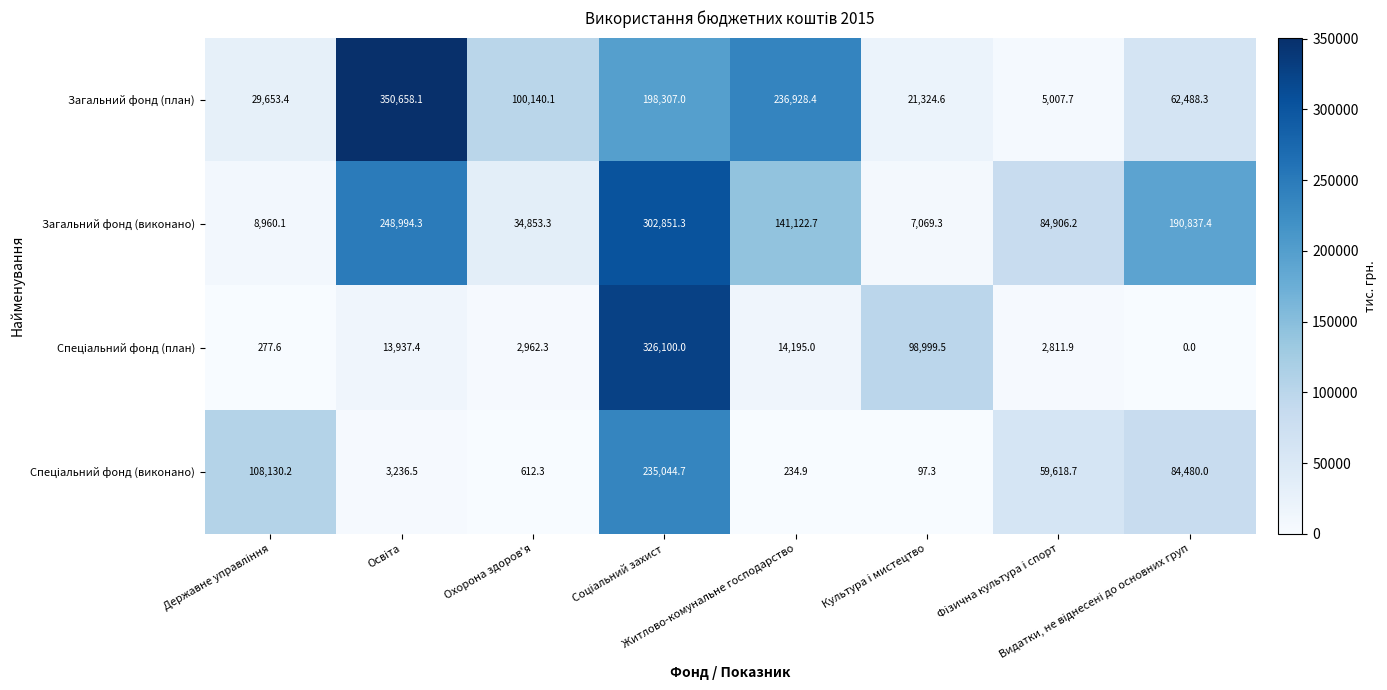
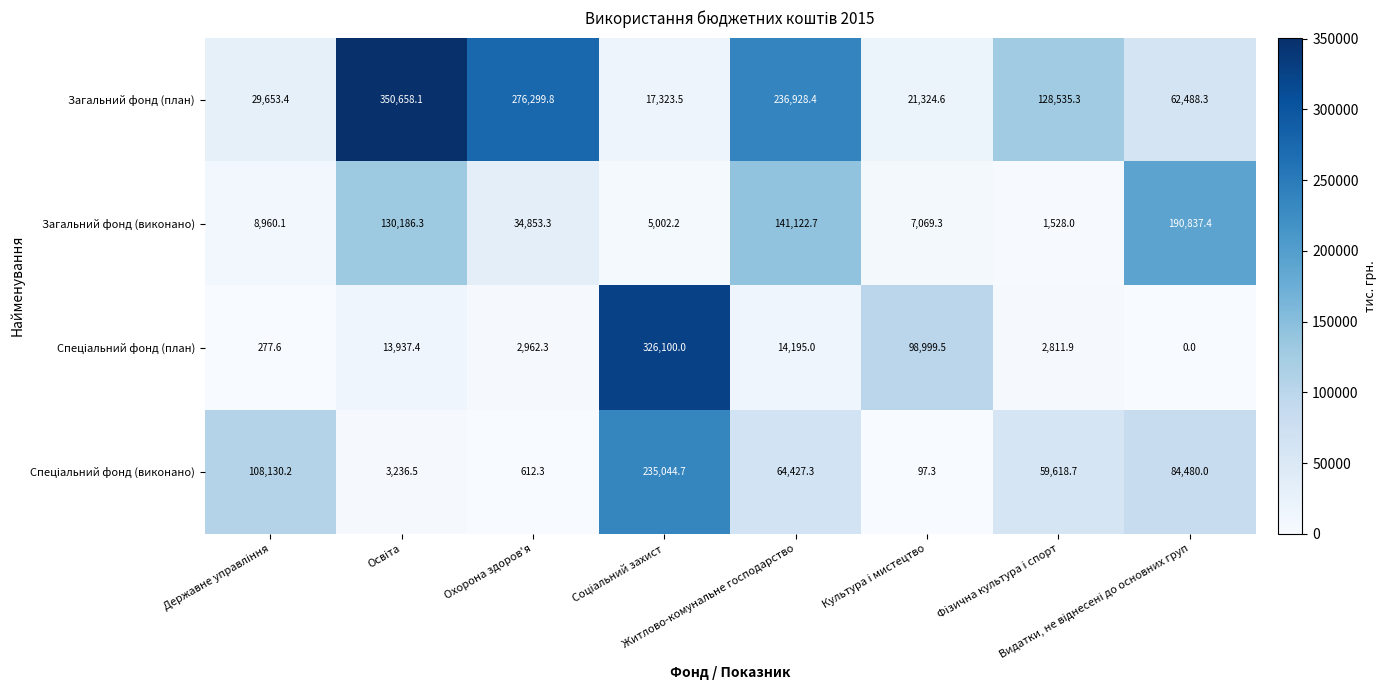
Загальний фонд (план), Охорона здоров'я: 100,140.1 -> 276,299.8
Загальний фонд (план), Соціальний захист: 198,307.0 -> 17,323.5
Загальний фонд (план), Фізична культура і спорт: 5,007.7 -> 128,535.3
Загальний фонд (виконано), Освіта: 248,994.3 -> 130,186.3
Загальний фонд (виконано), Соціальний захист: 302,851.3 -> 5,002.2
Загальний фонд (виконано), Фізична культура і спорт: 84,906.2 -> 1,528.0
Спеціальний фонд (виконано), Житлово-комунальне господарство: 234.9 -> 64,427.3
